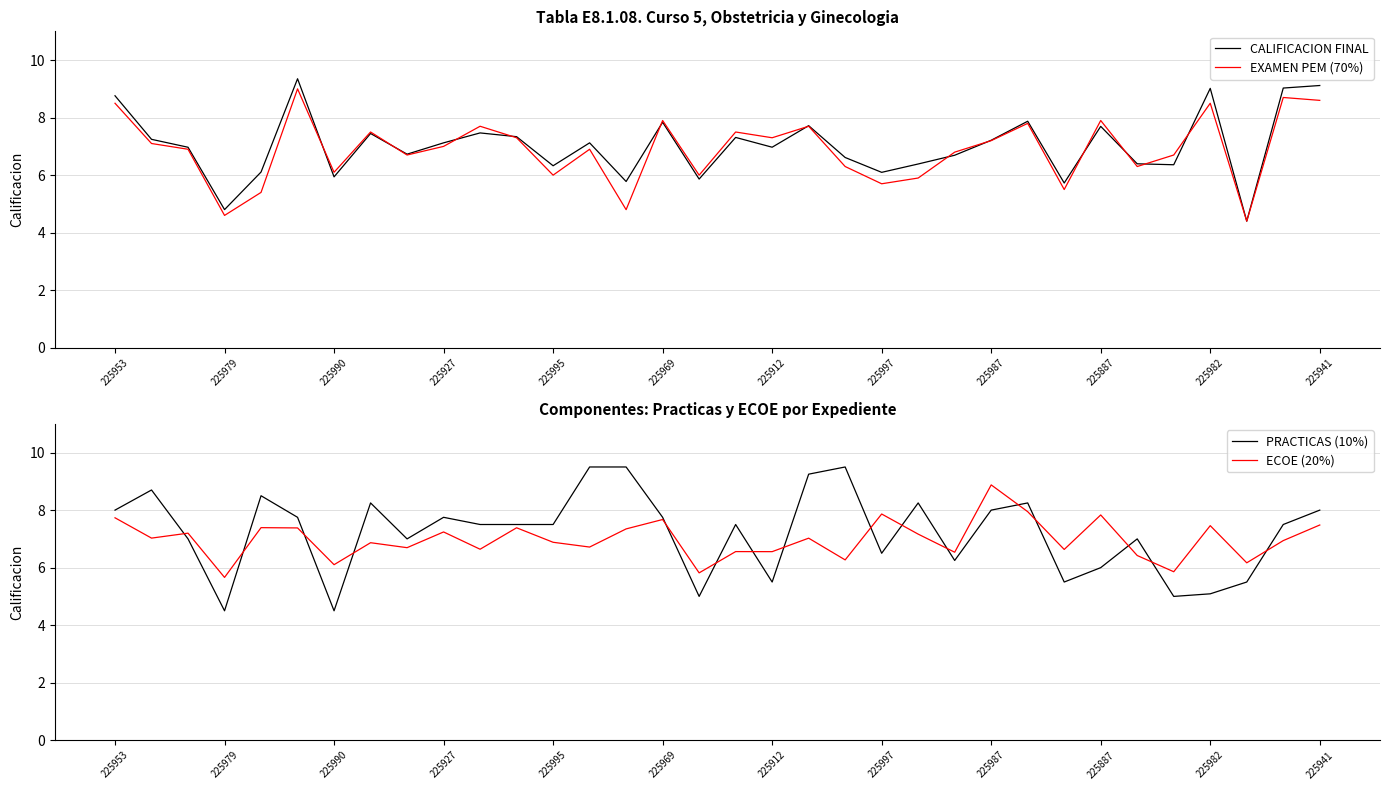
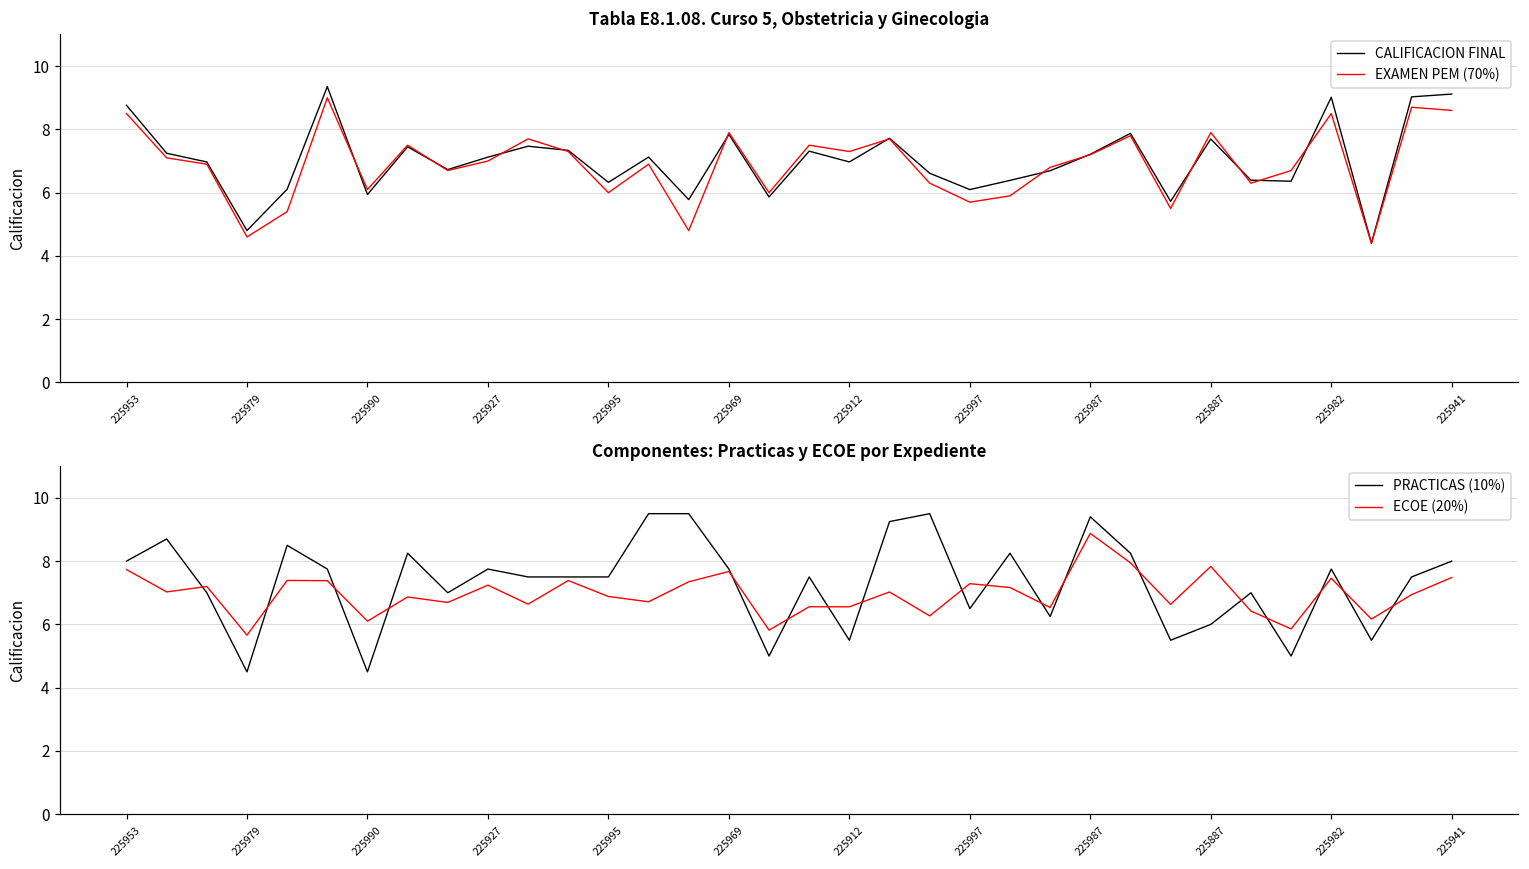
Componentes: Practicas y ECOE por Expediente, ECOE (20%), 225997: 7.9 -> 7.3
Componentes: Practicas y ECOE por Expediente, PRACTICAS (10%), 225987: 8.0 -> 9.4
Componentes: Practicas y ECOE por Expediente, PRACTICAS (10%), 225982: 5.1 -> 7.8
